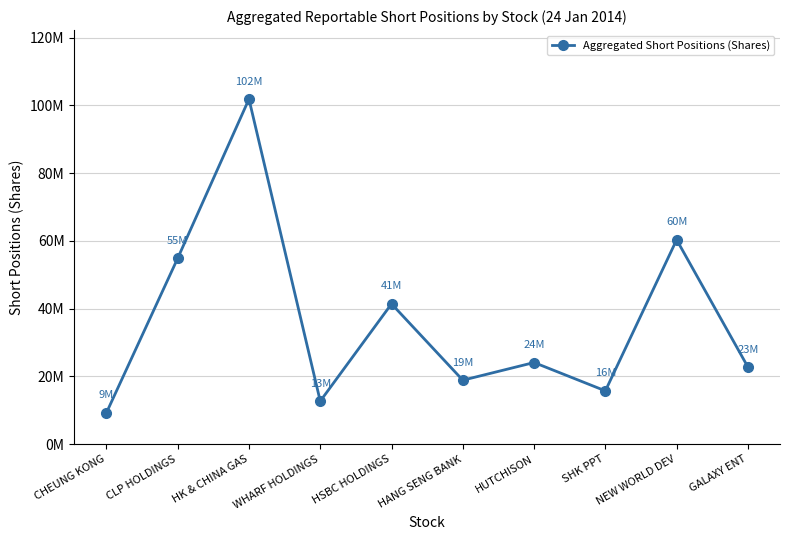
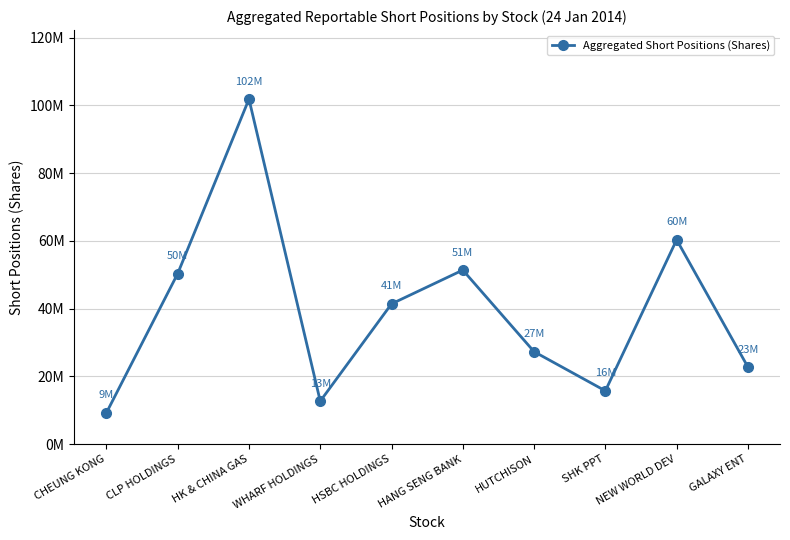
CLP HOLDINGS: 55M -> 50M
HANG SENG BANK: 19M -> 51M
HUTCHISON: 24M -> 27M
